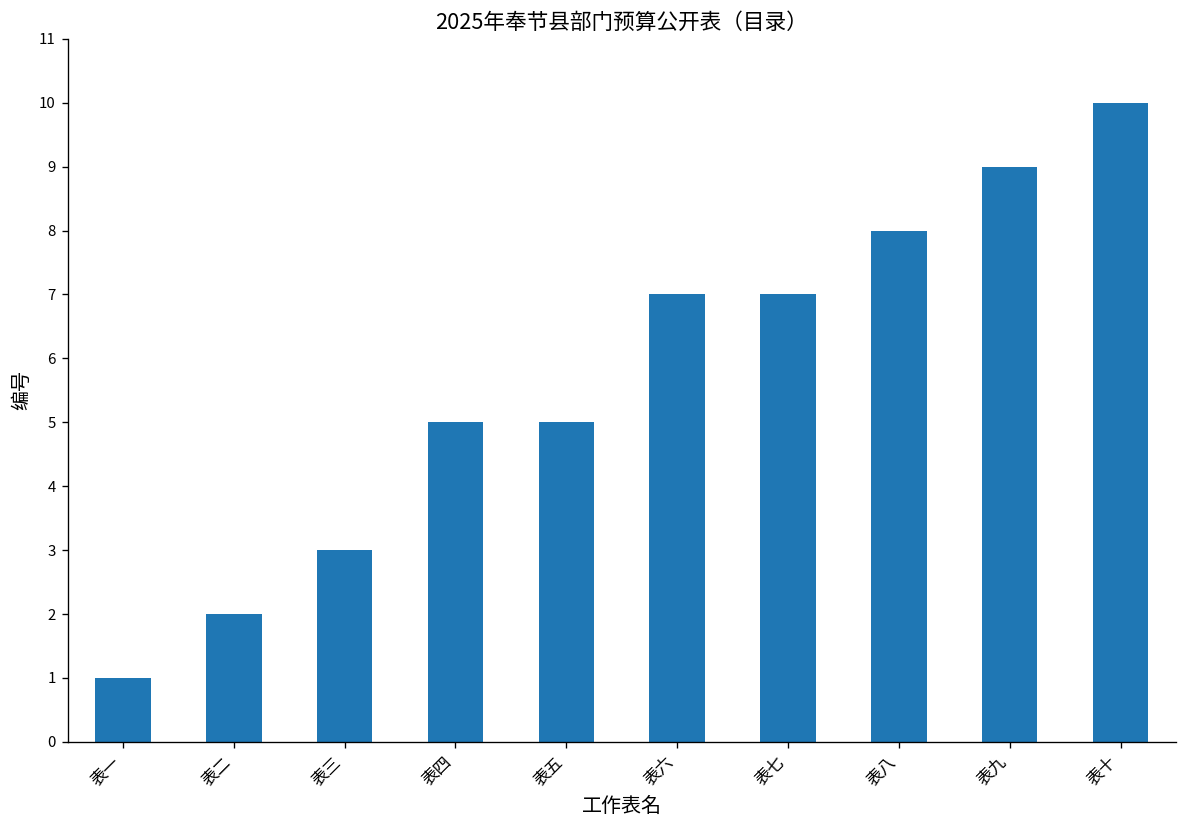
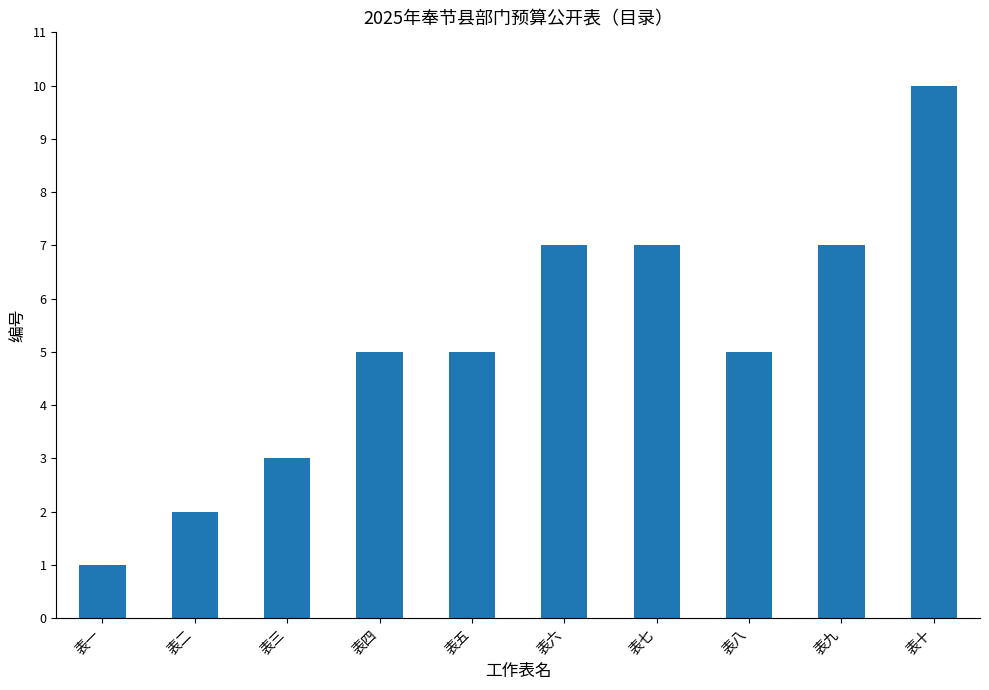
表八: 8 -> 5
表九: 9 -> 7
